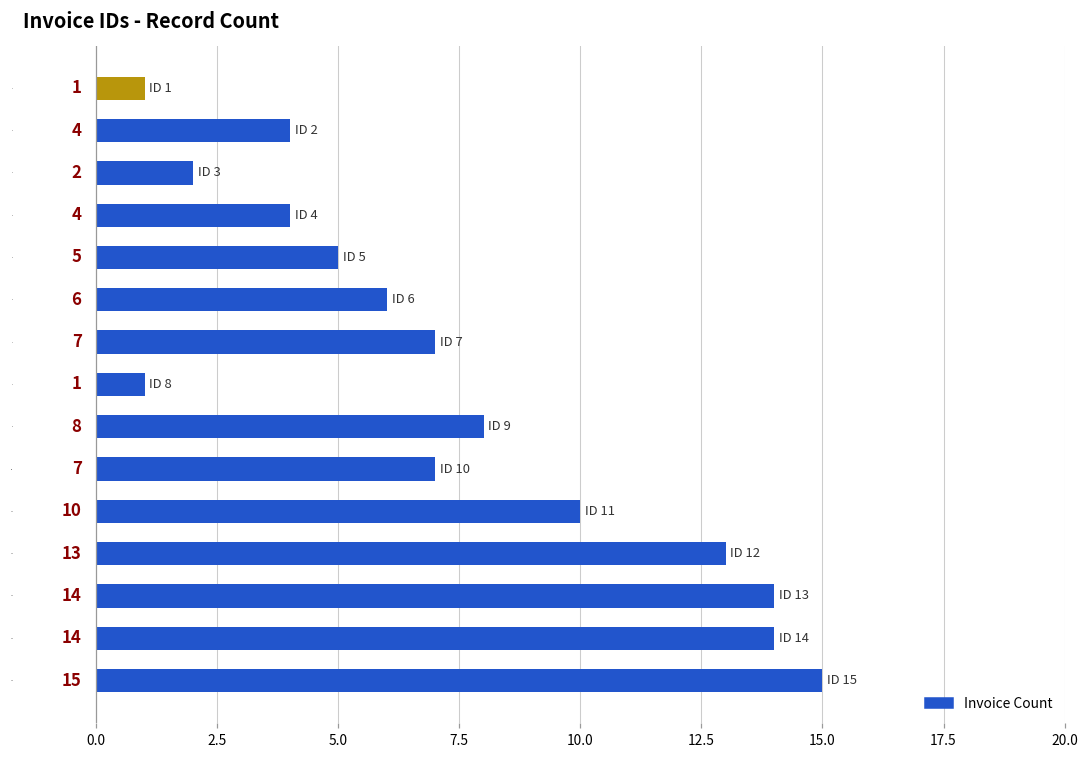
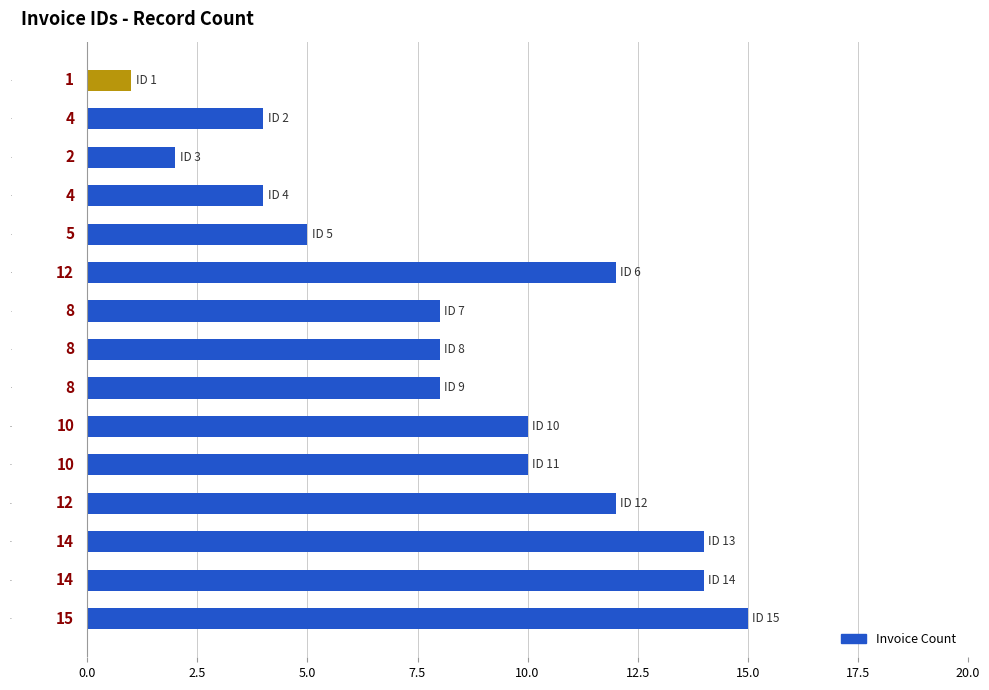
6: 6 -> 12
7: 7 -> 8
8: 1 -> 8
10: 7 -> 10
12: 13 -> 12
